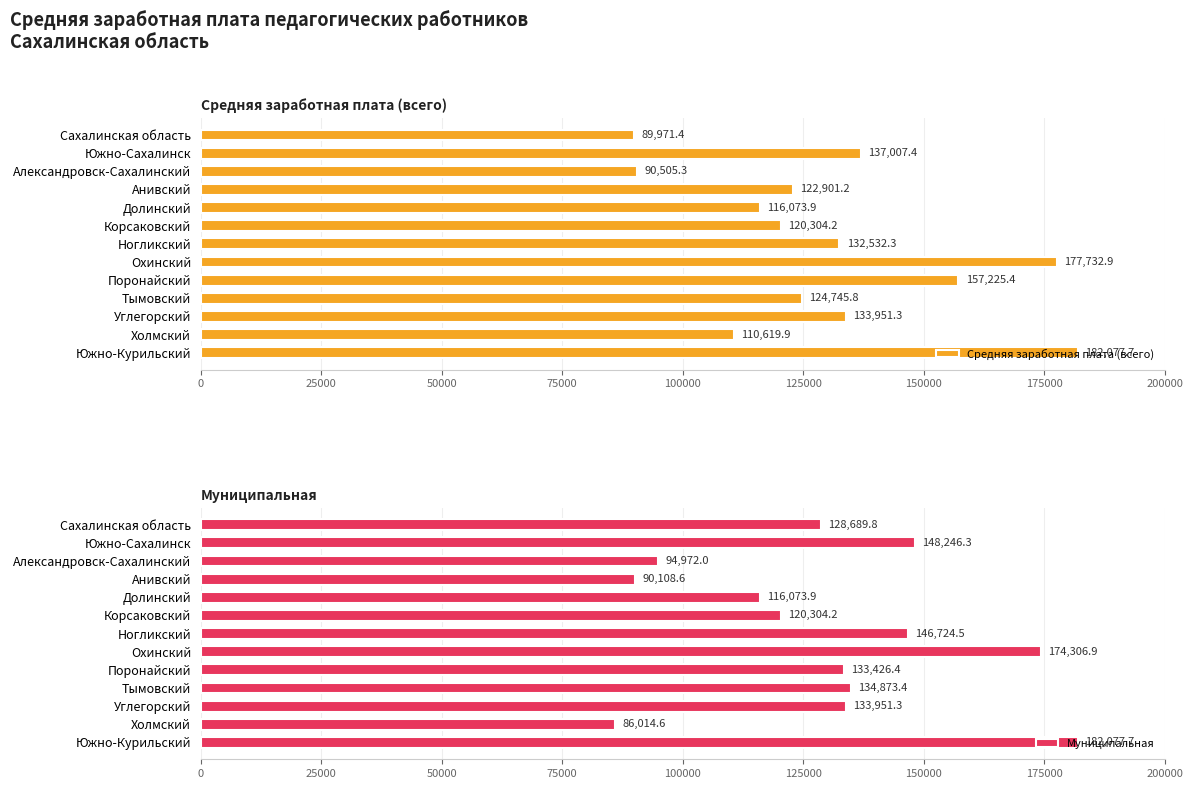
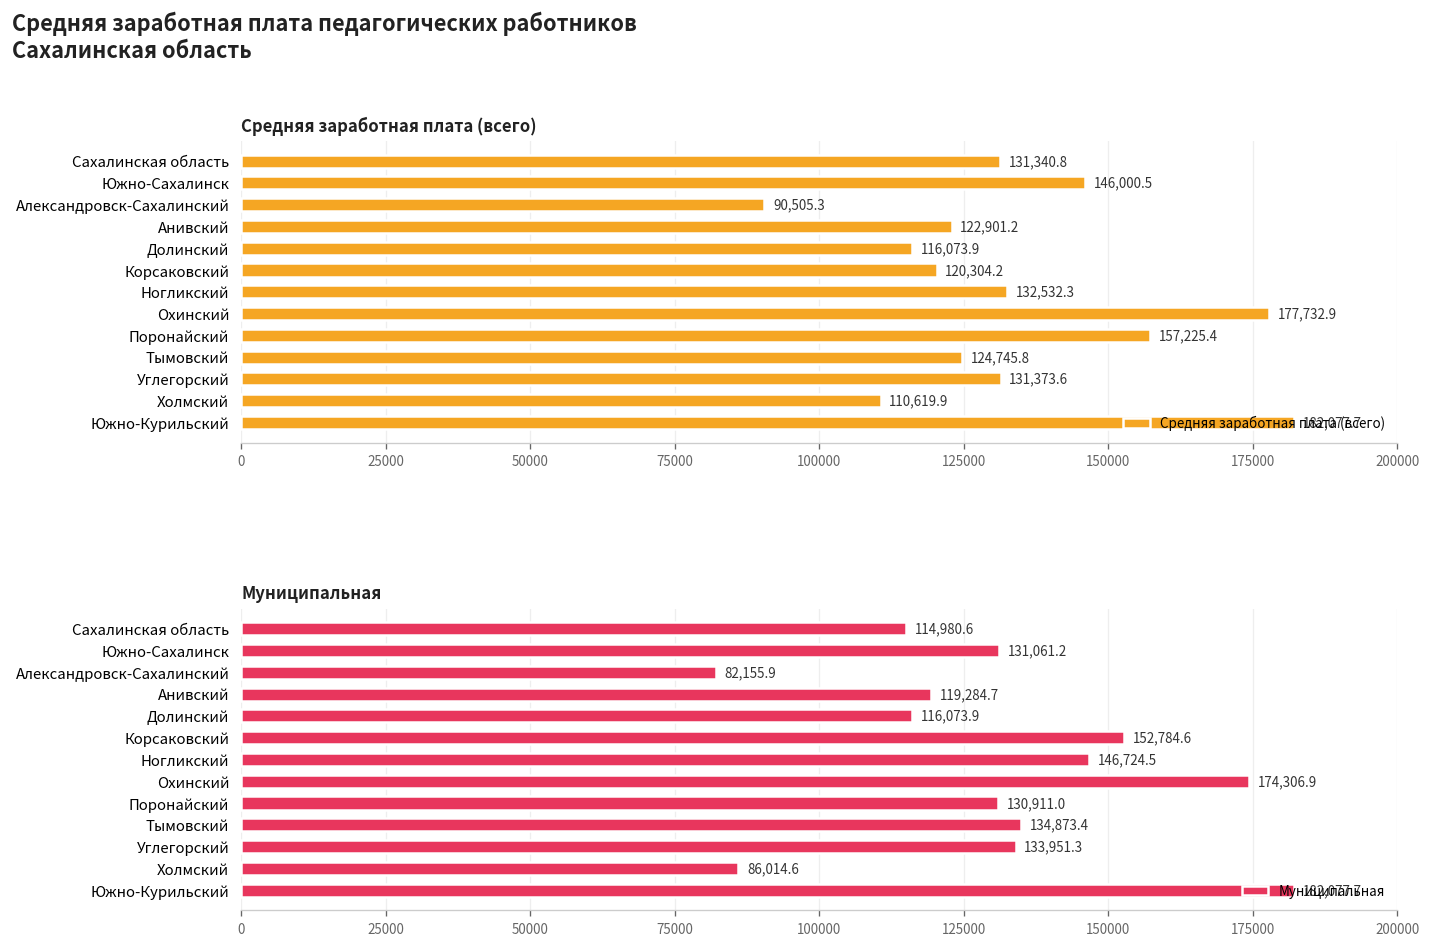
Средняя заработная плата (всего), Сахалинская область: 89,971.4 -> 131,340.8
Средняя заработная плата (всего), Южно-Сахалинск: 137,007.4 -> 146,000.5
Средняя заработная плата (всего), Углегорский: 133,951.3 -> 131,373.6
Муниципальная, Сахалинская область: 128,689.8 -> 114,980.6
Муниципальная, Южно-Сахалинск: 148,246.3 -> 131,061.2
Муниципальная, Александровск-Сахалинский: 94,972.0 -> 82,155.9
Муниципальная, Анивский: 90,108.6 -> 119,284.7
Муниципальная, Корсаковский: 120,304.2 -> 152,784.6
Муниципальная, Поронайский: 133,426.4 -> 130,911.0
